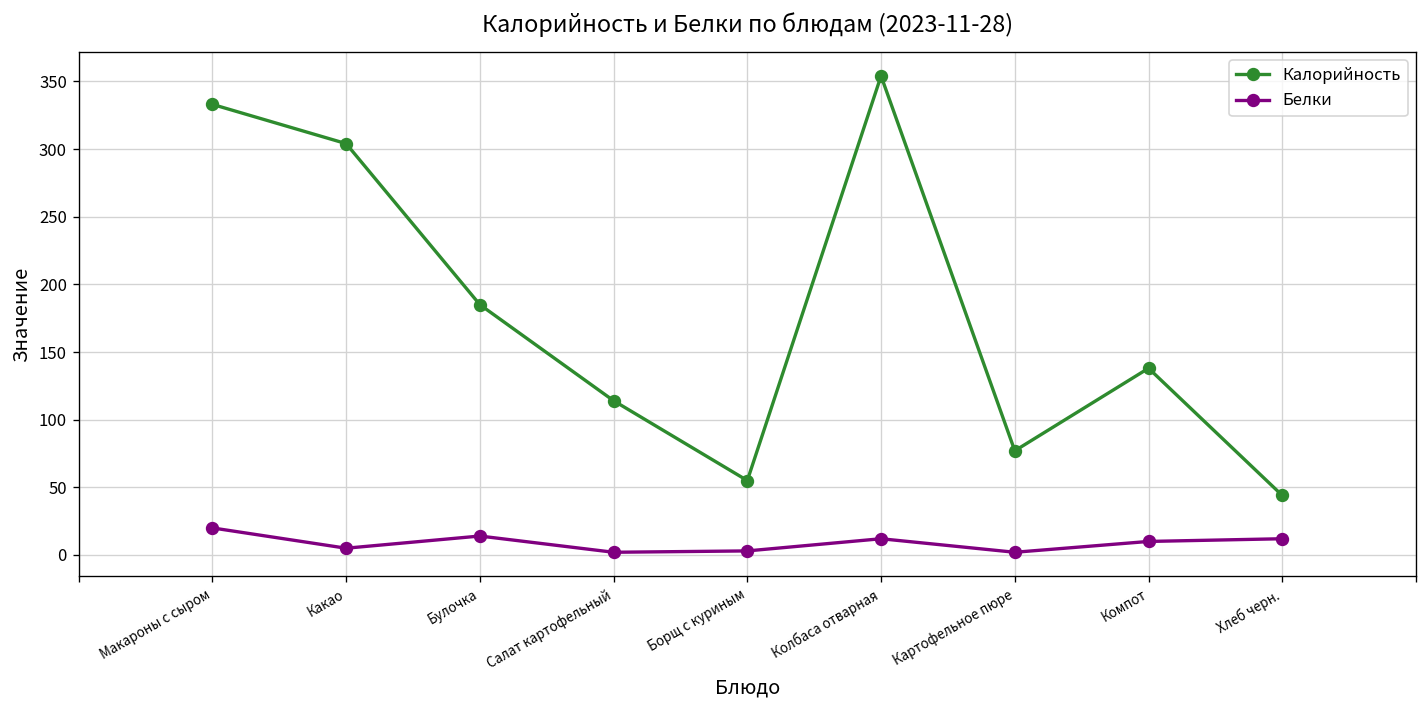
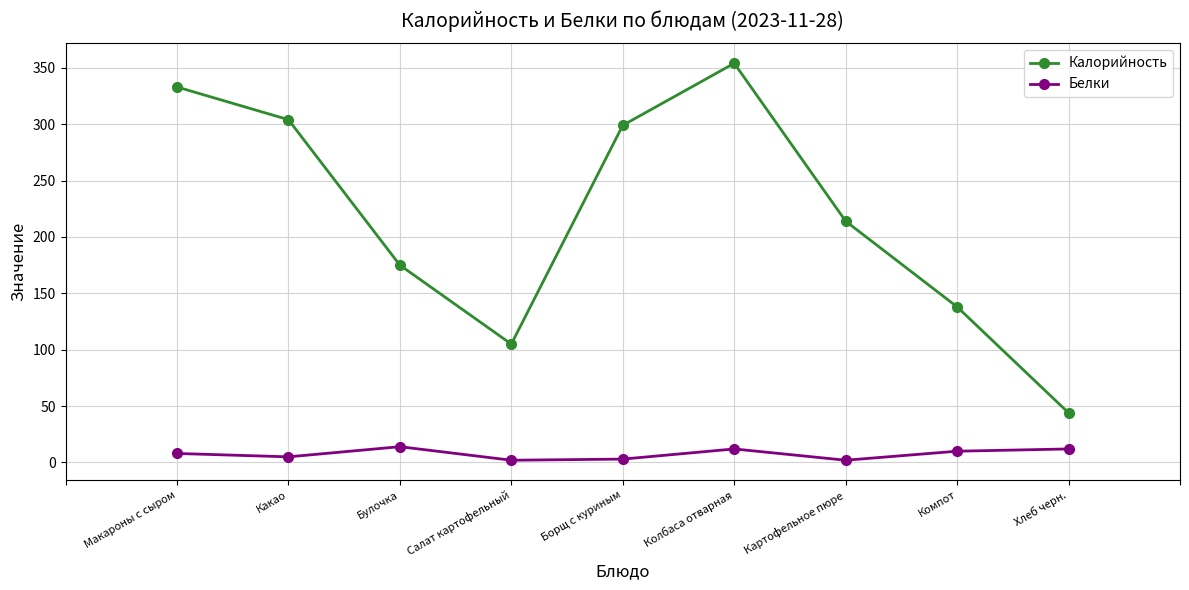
Белки, Макароны с сыром: 20 -> 8
Калорийность, Булочка: 185 -> 175
Калорийность, Салат картофельный: 114 -> 105
Калорийность, Борщ с куриным: 55 -> 299
Калорийность, Картофельное пюре: 77 -> 214
